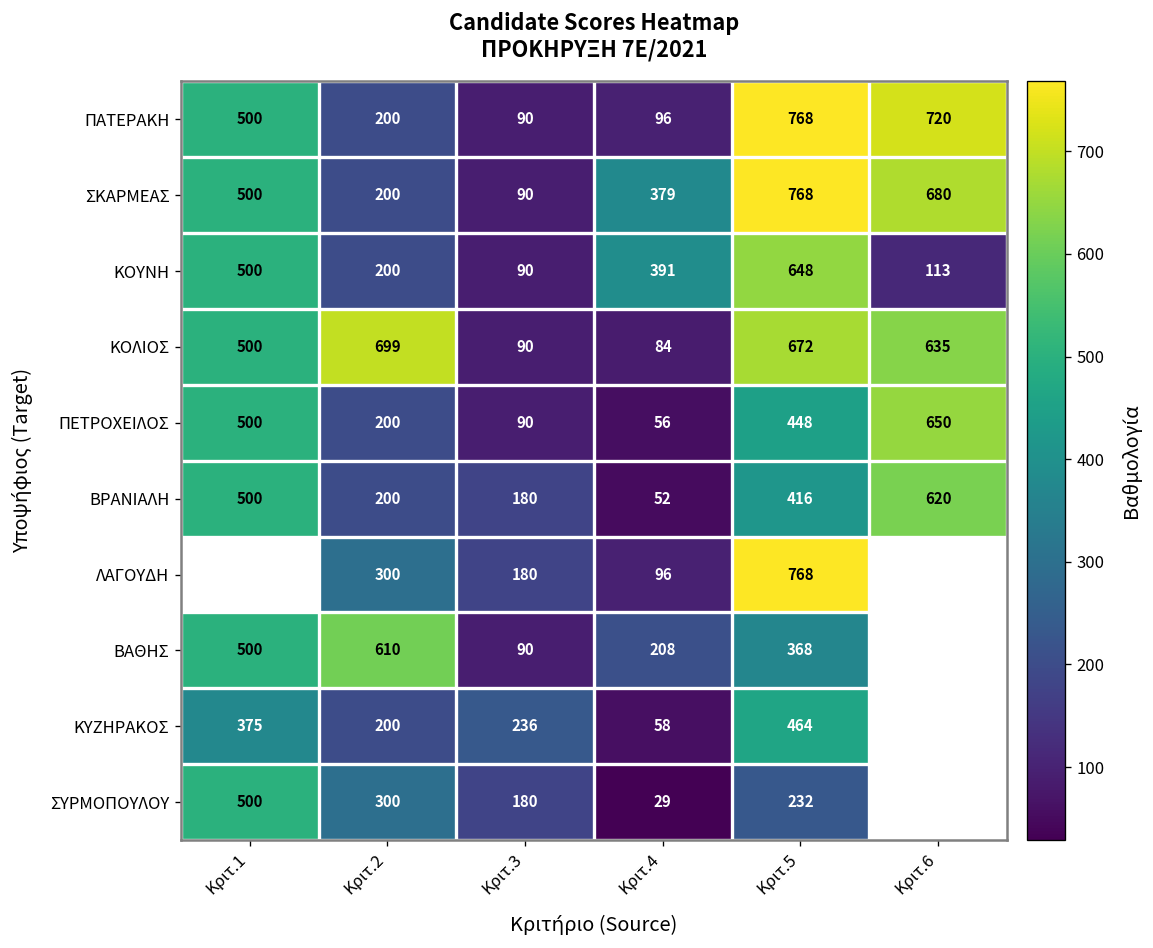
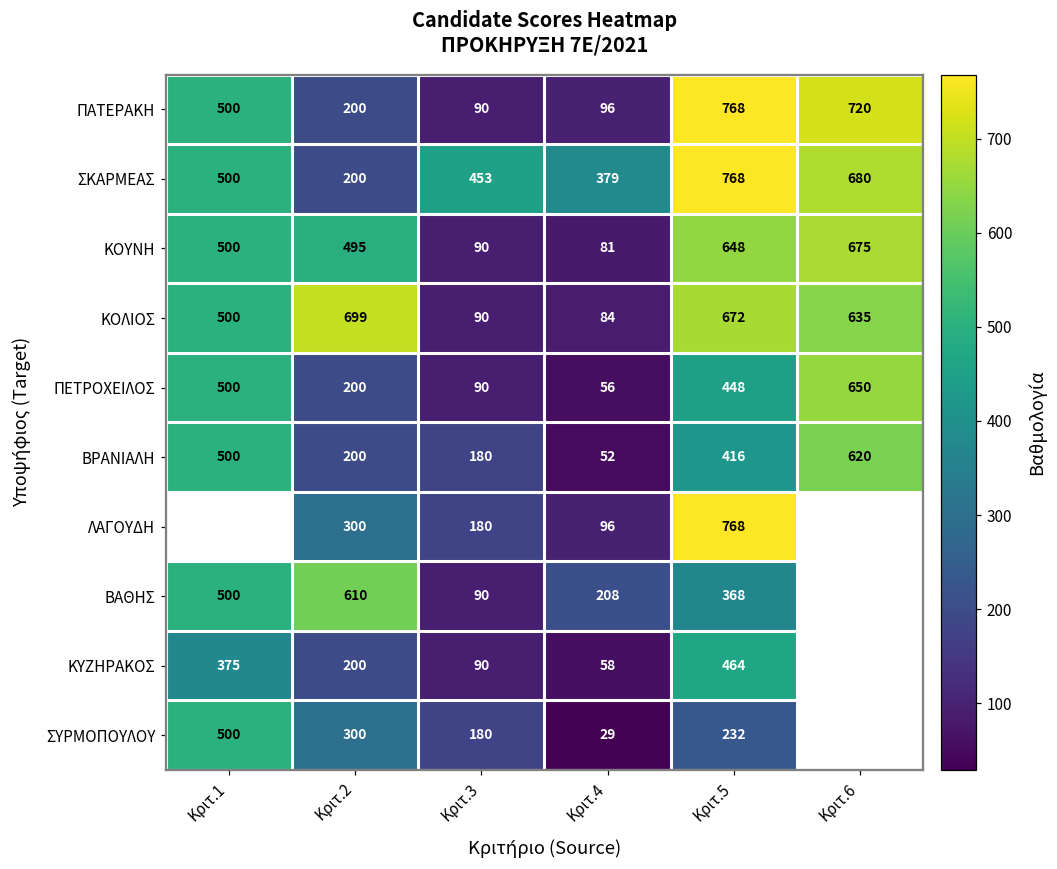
ΣΚΑΡΜΕΑΣ, Κριτ.3: 90 -> 453
ΚΟΥΝΗ, Κριτ.2: 200 -> 495
ΚΟΥΝΗ, Κριτ.4: 391 -> 81
ΚΟΥΝΗ, Κριτ.6: 113 -> 675
ΚΥΖΗΡΑΚΟΣ, Κριτ.3: 236 -> 90
